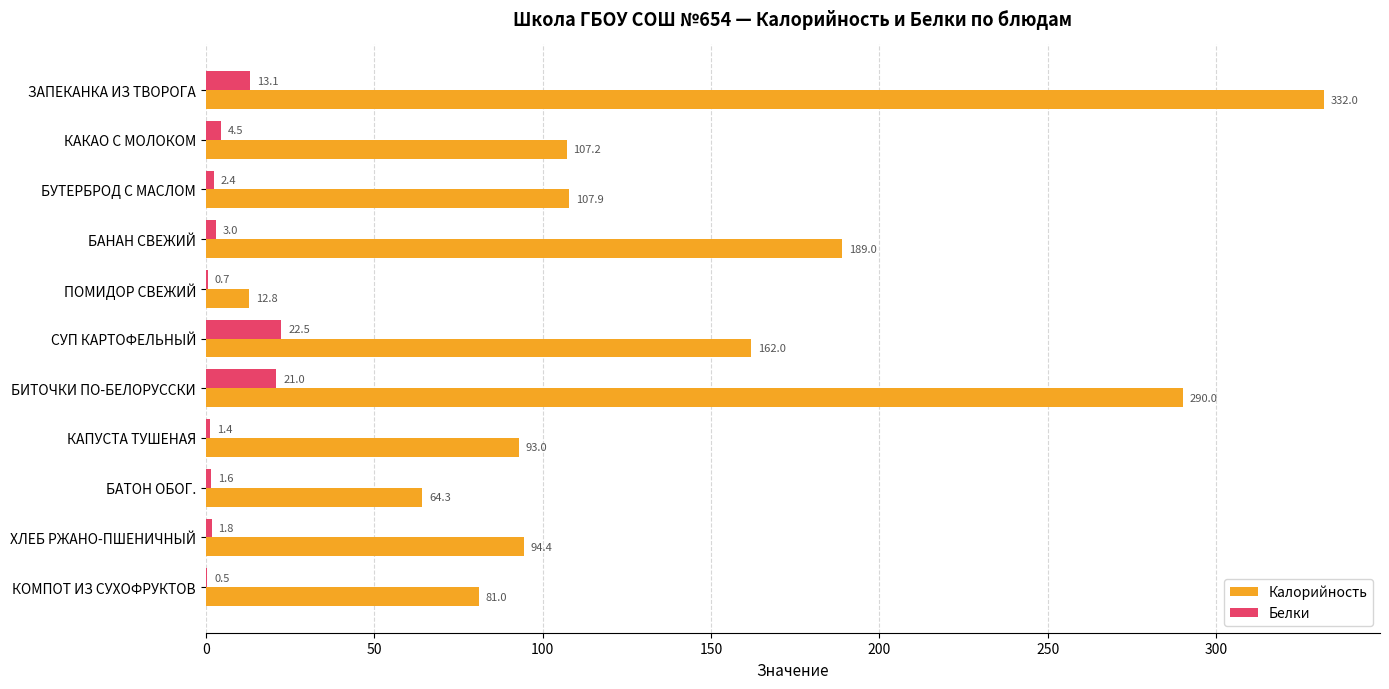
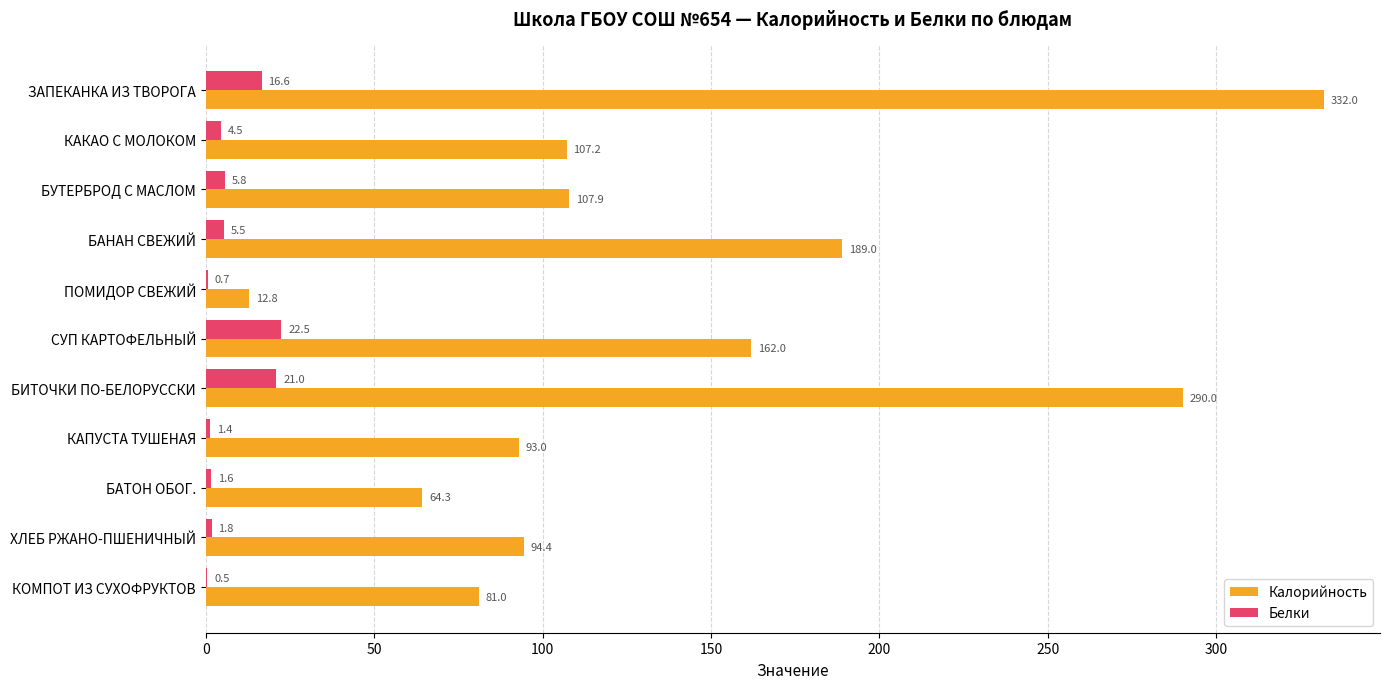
Белки, ЗАПЕКАНКА ИЗ ТВОРОГА: 13.1 -> 16.6
Белки, БУТЕРБРОД С МАСЛОМ: 2.4 -> 5.8
Белки, БАНАН СВЕЖИЙ: 3.0 -> 5.5
